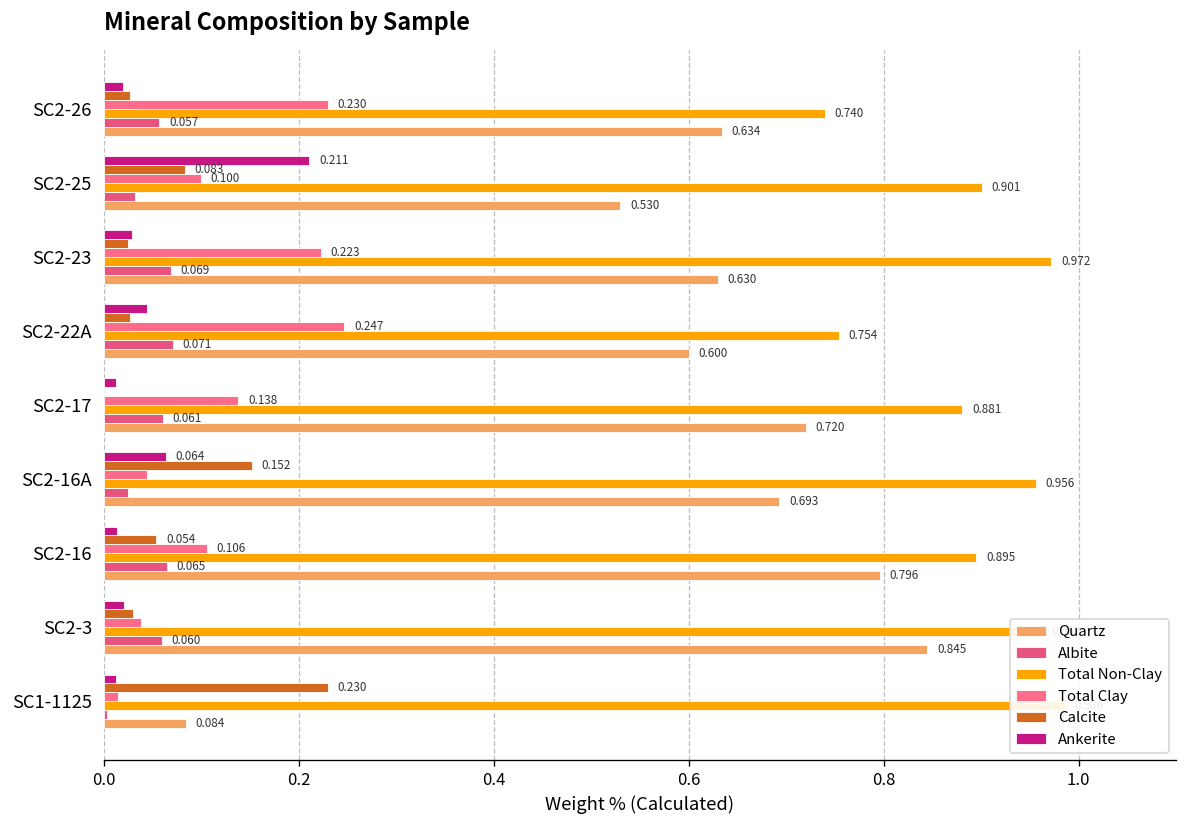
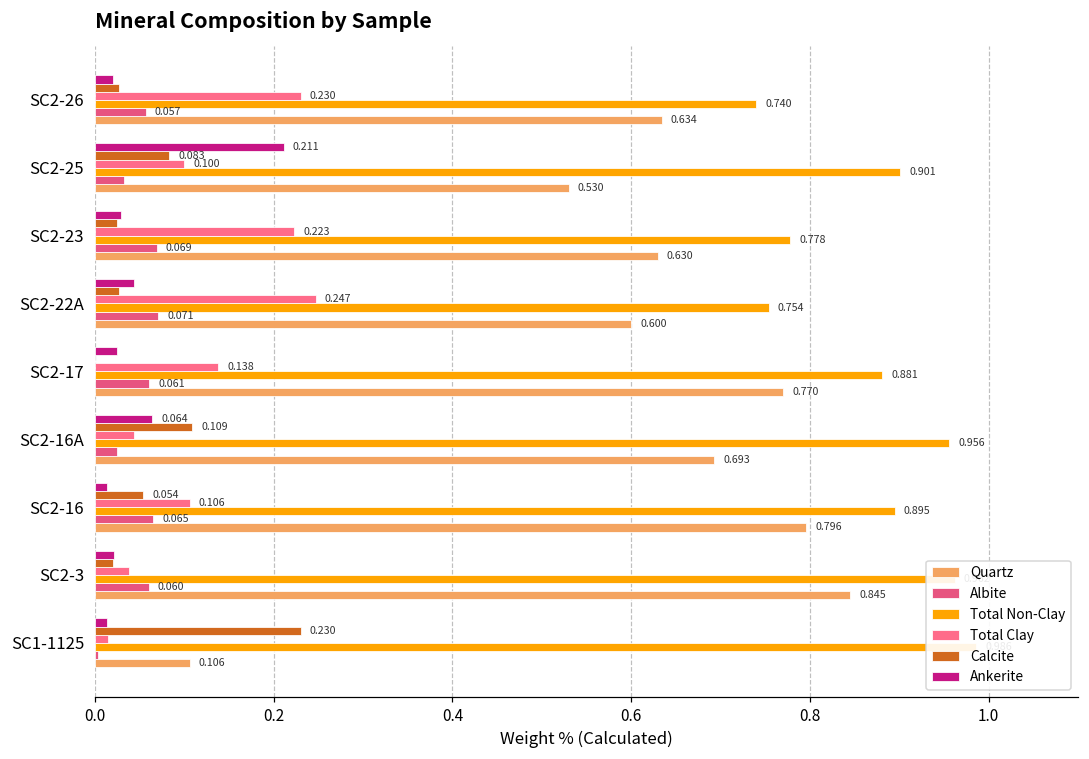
Total Non-Clay, SC2-23: 0.972 -> 0.778
Ankerite, SC2-17: 0.01 -> 0.03
Quartz, SC2-17: 0.720 -> 0.770
Calcite, SC2-16A: 0.152 -> 0.109
Calcite, SC2-3: 0.03 -> 0.02
Quartz, SC1-1125: 0.084 -> 0.106
